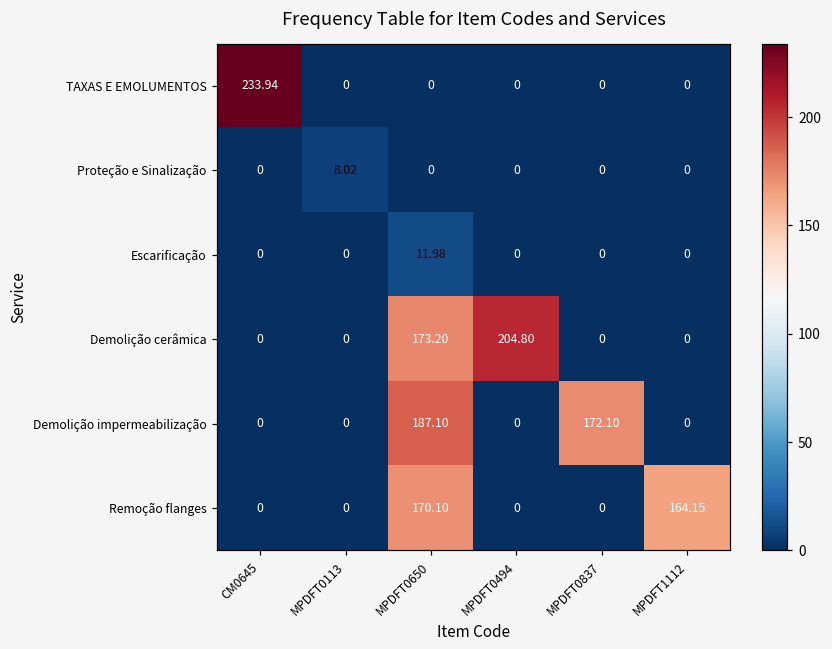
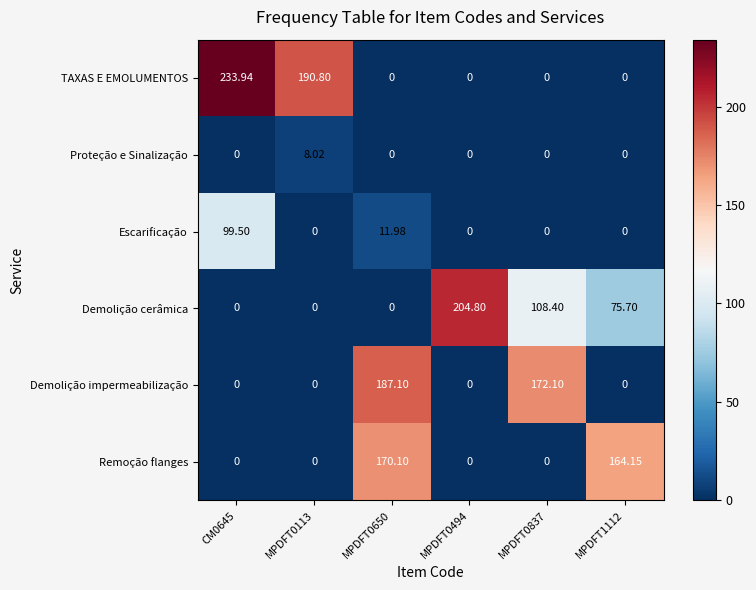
TAXAS E EMOLUMENTOS, MPDFT0113: 0 -> 190.80
Escarificação, CM0645: 0 -> 99.50
Demolição cerâmica, MPDFT0650: 173.20 -> 0
Demolição cerâmica, MPDFT0837: 0 -> 108.40
Demolição cerâmica, MPDFT1112: 0 -> 75.70
